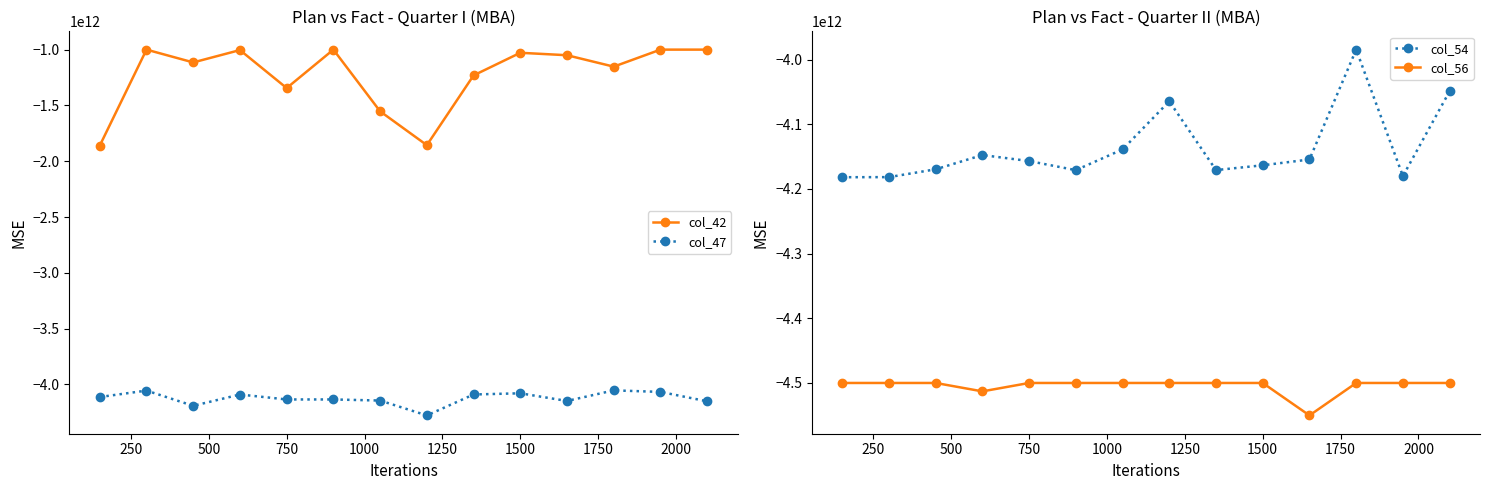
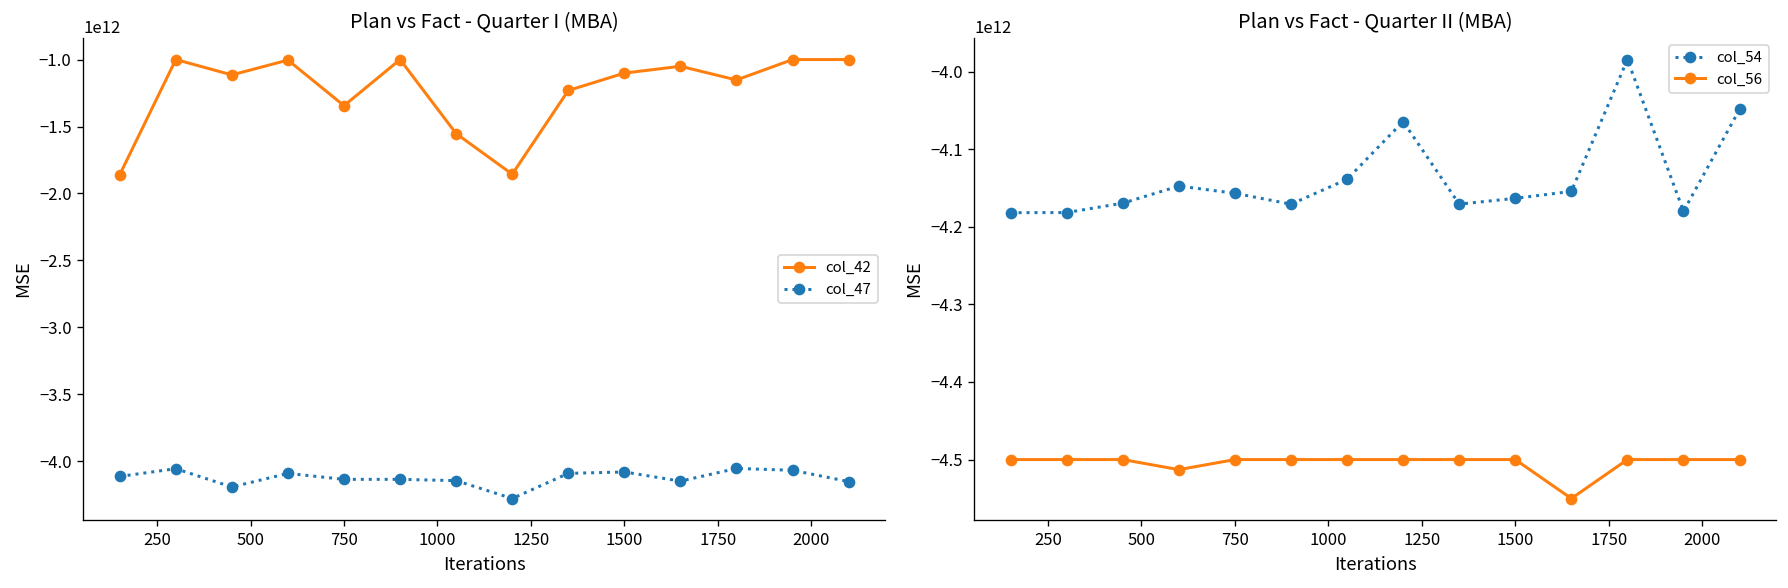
Plan vs Fact - Quarter I (МВА), col_42, 1500: -1030000000000 -> -1100000000000
